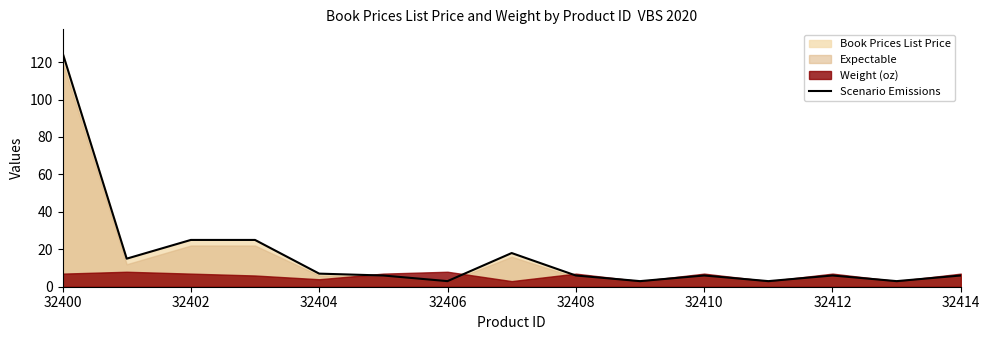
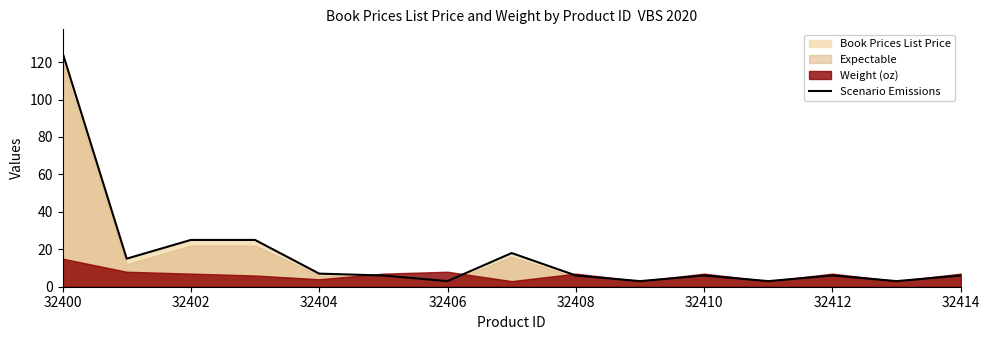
Weight (oz), 32400: 7 -> 15
